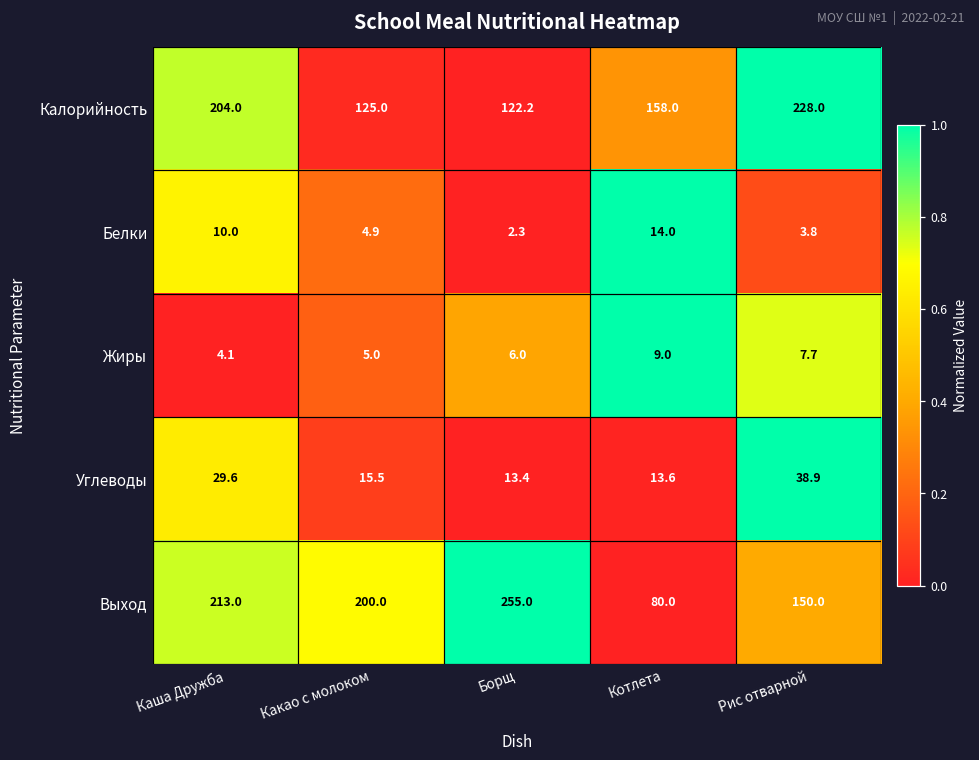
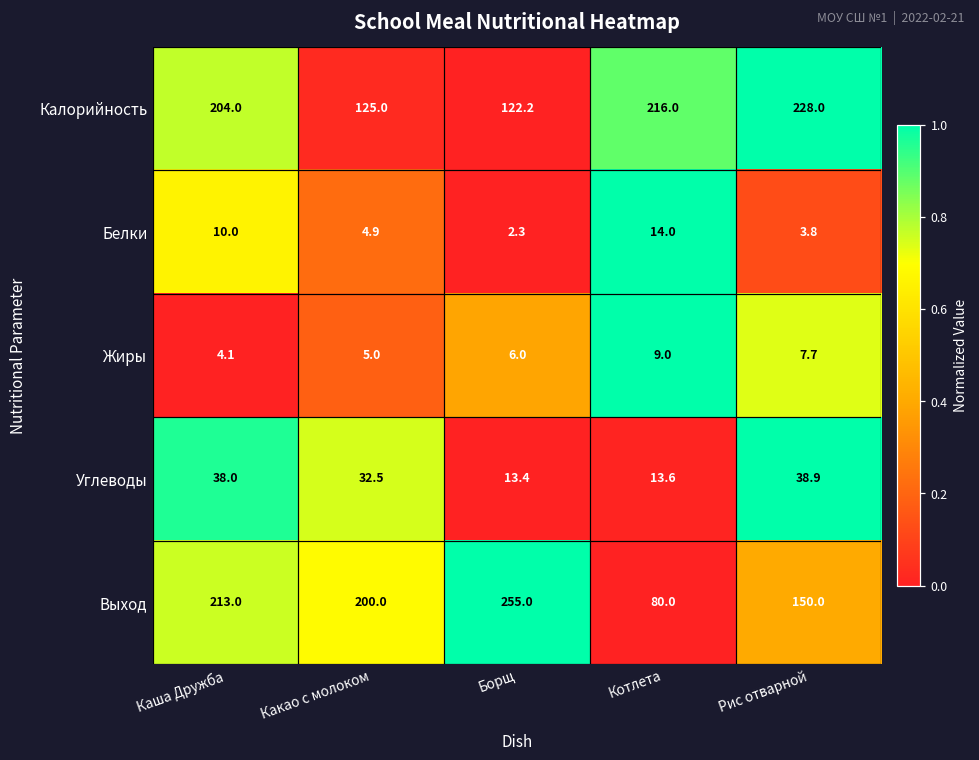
Калорийность, Котлета: 158.0 -> 216.0
Углеводы, Каша Дружба: 29.6 -> 38.0
Углеводы, Какао с молоком: 15.5 -> 32.5
